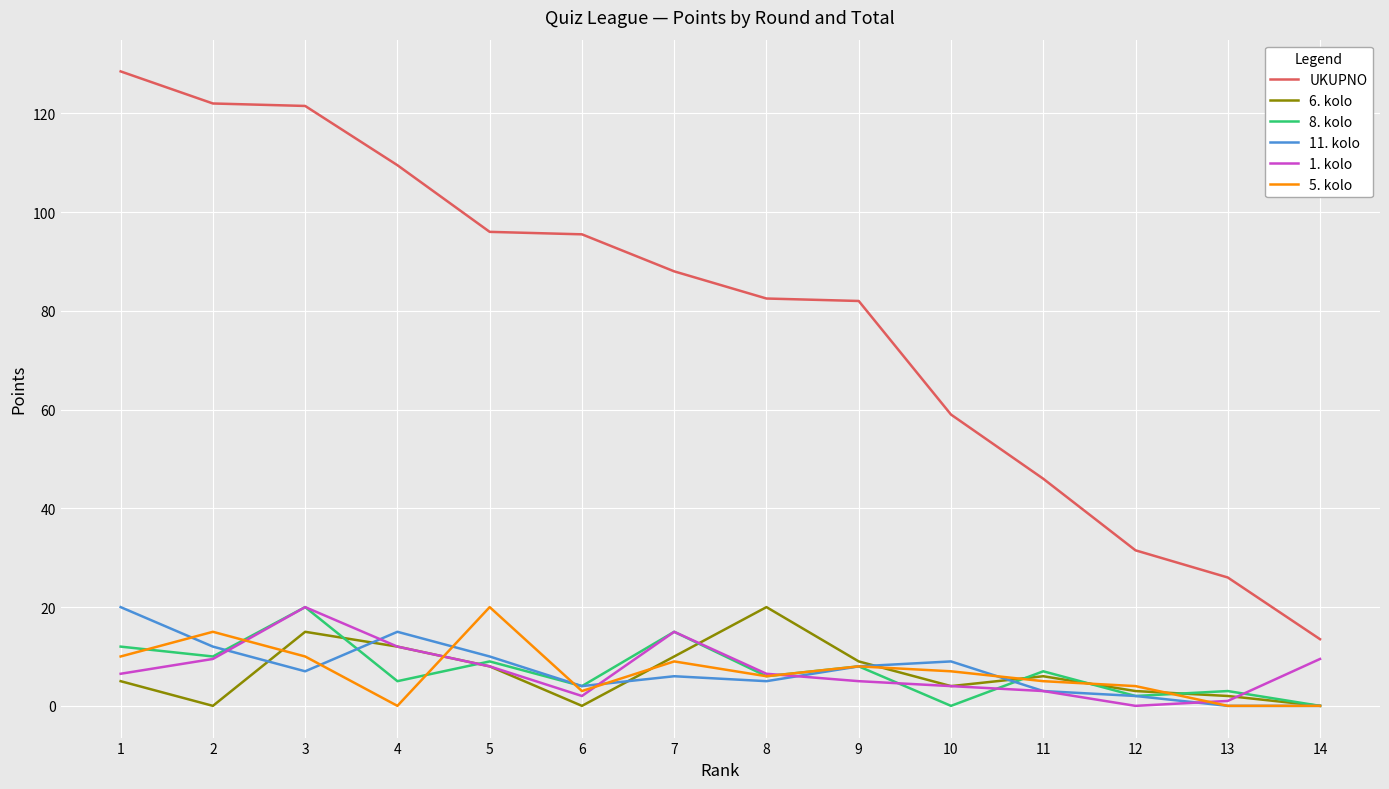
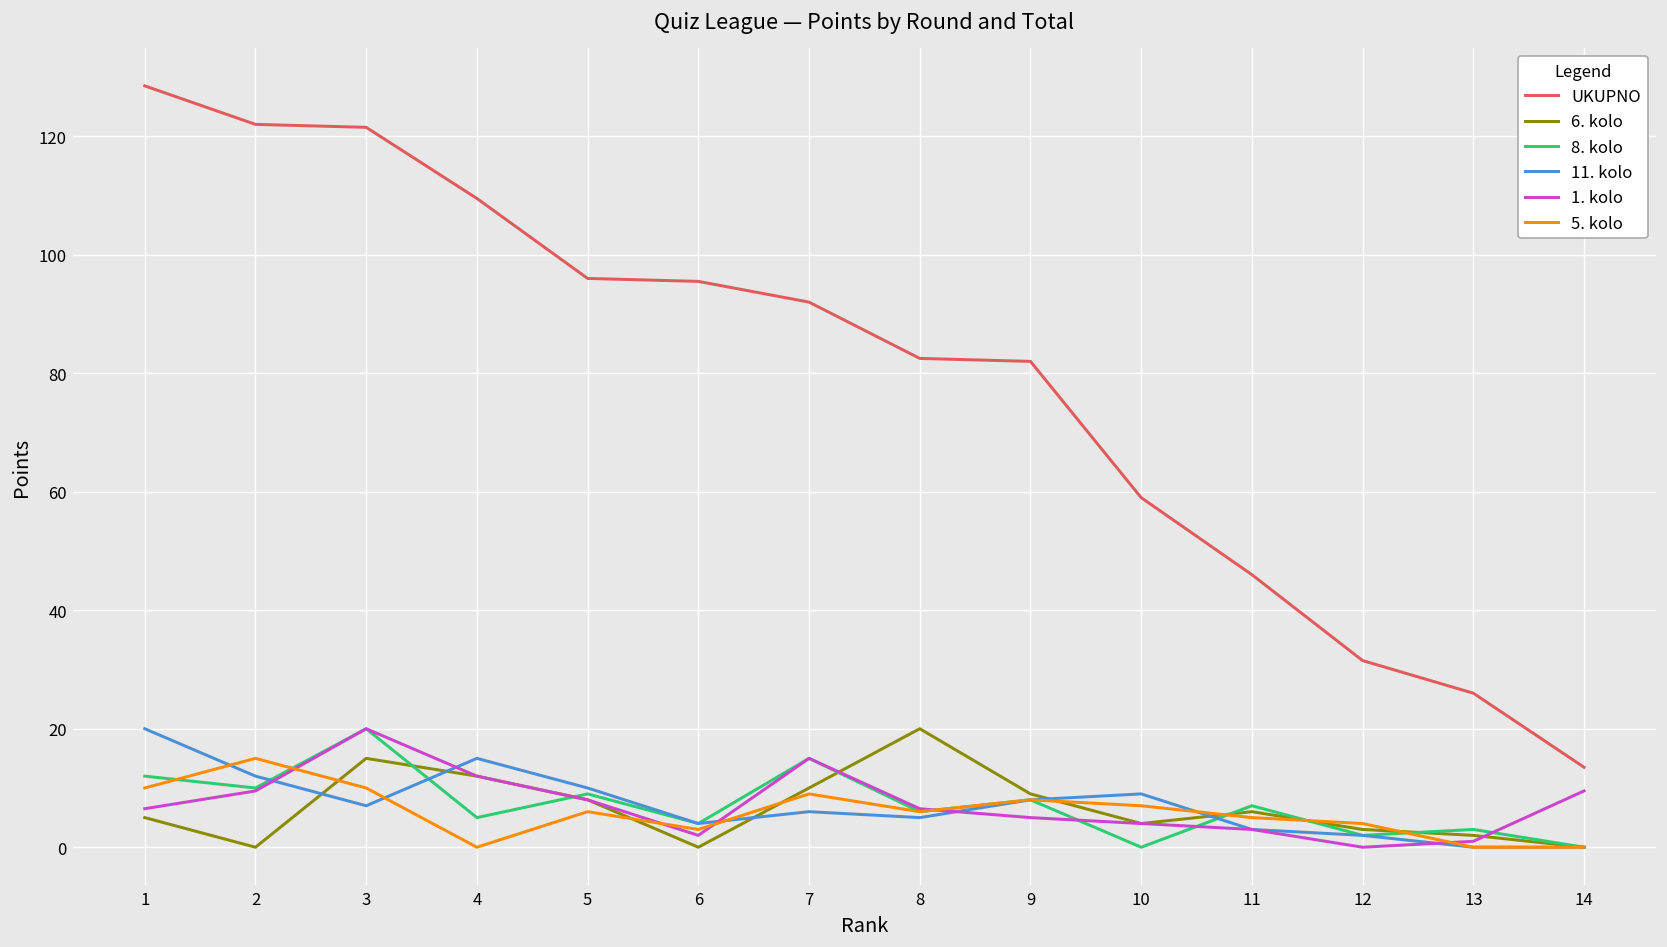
5. kolo, 5: 20 -> 6
UKUPNO, 7: 88 -> 92
